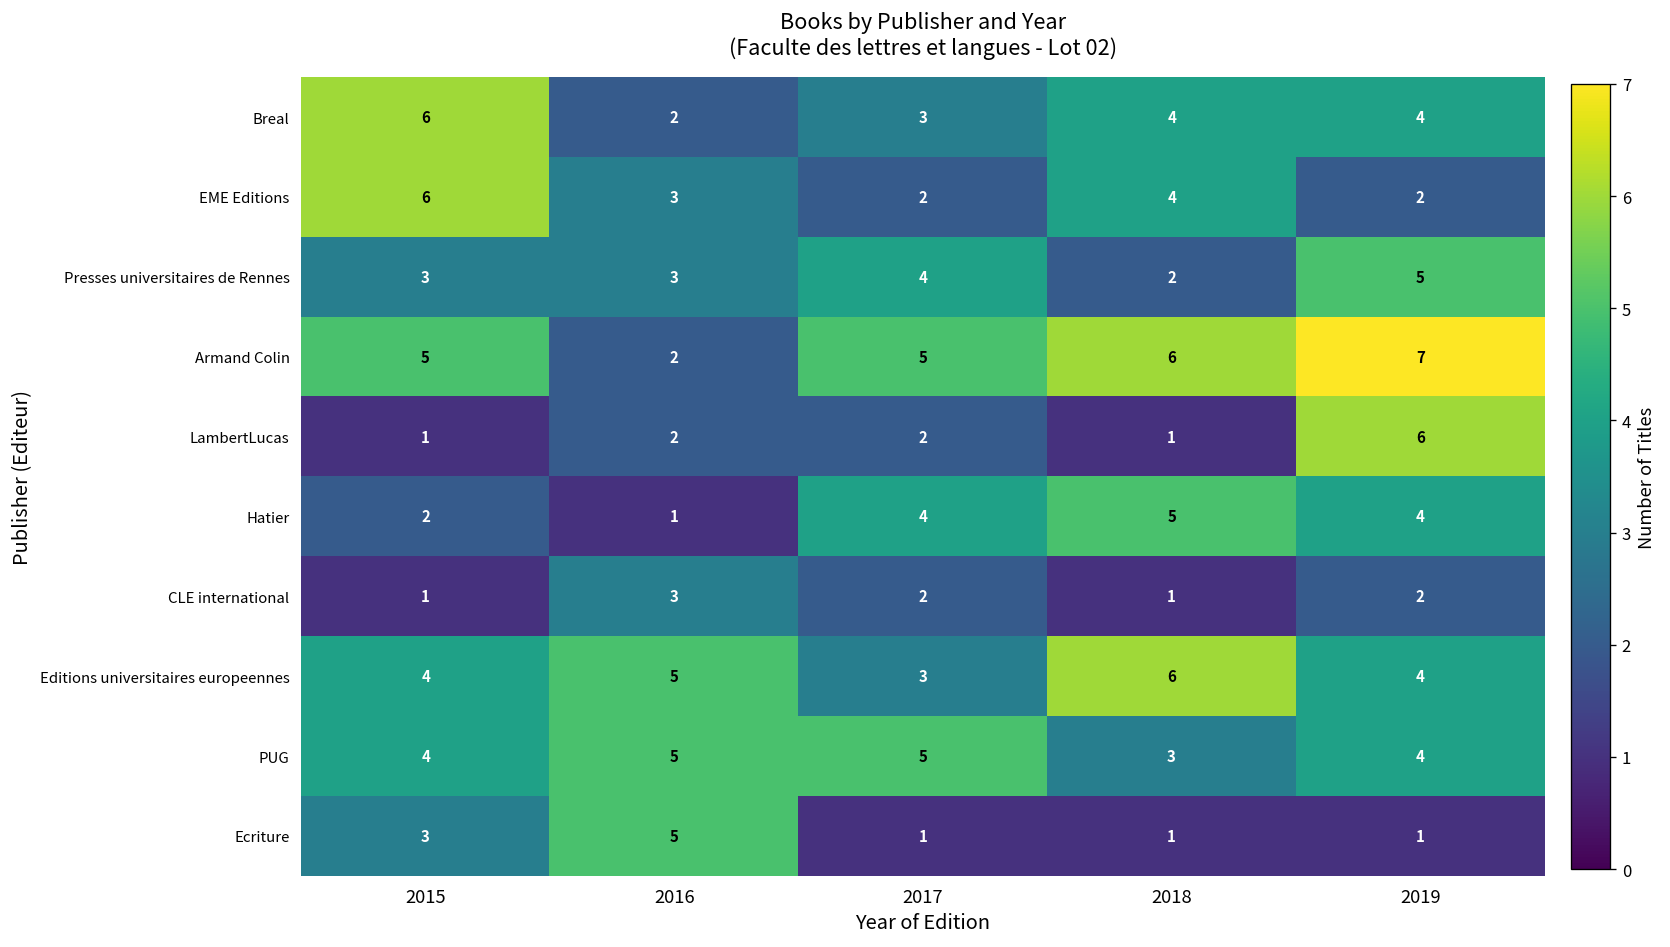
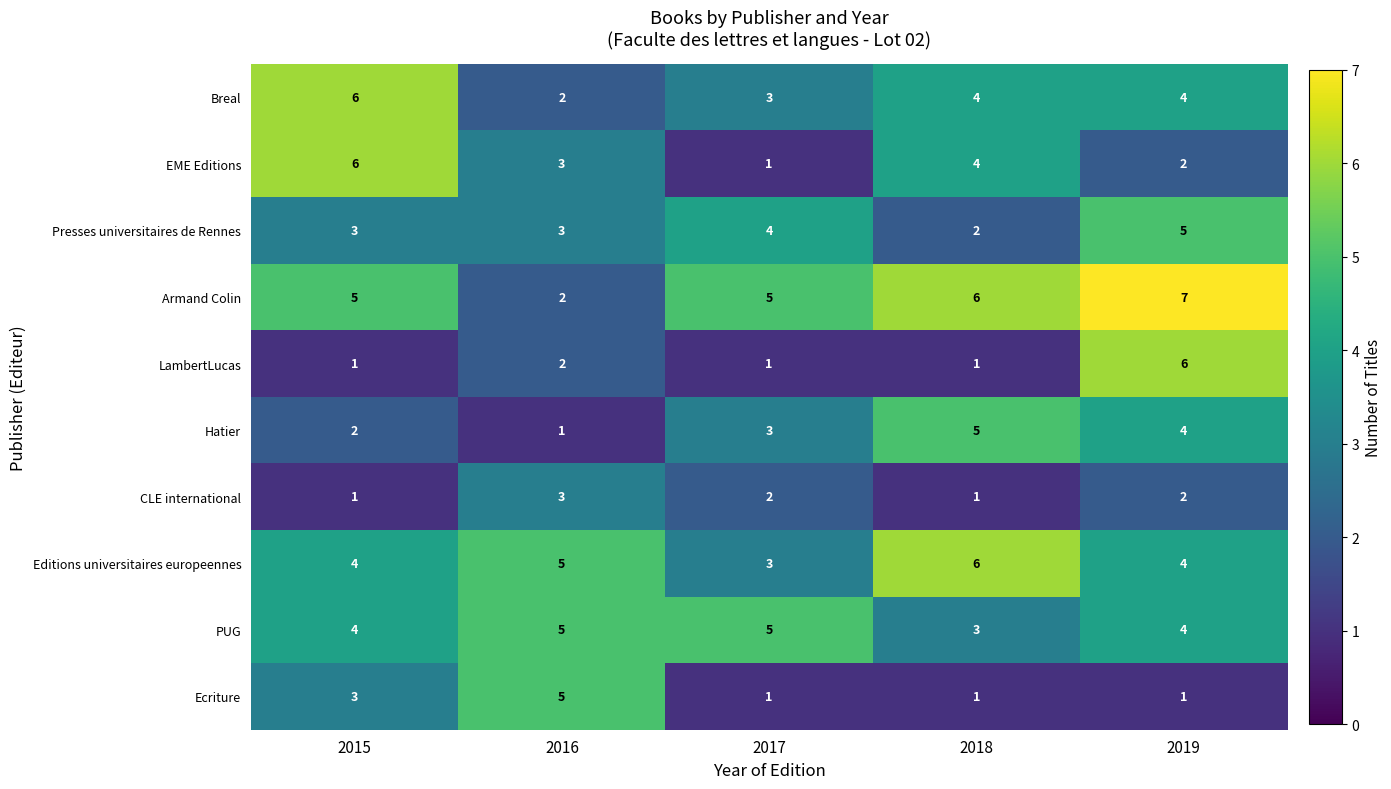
EME Editions, 2017: 2 -> 1
LambertLucas, 2017: 2 -> 1
Hatier, 2017: 4 -> 3
